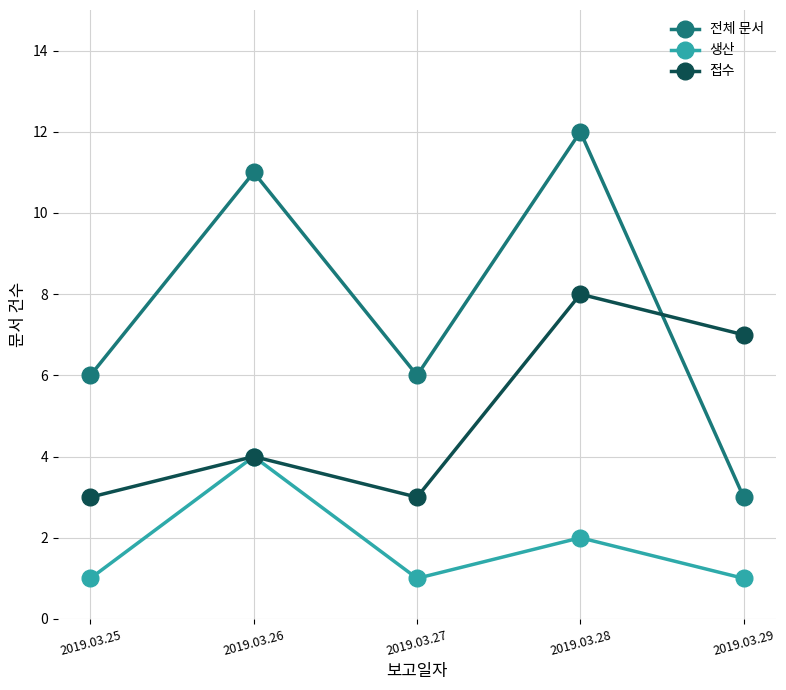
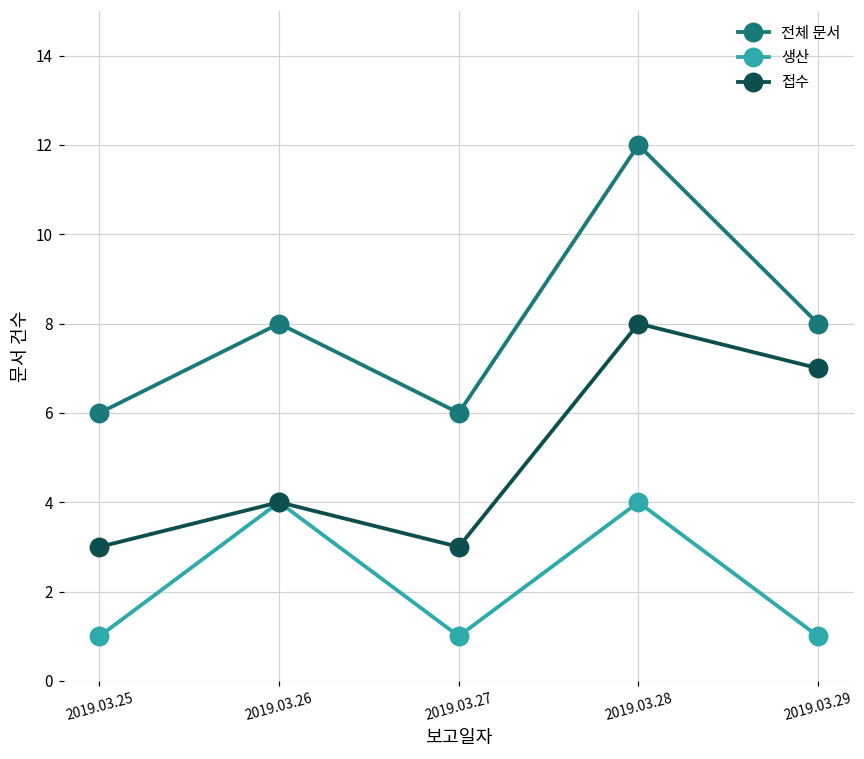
전체 문서, 2019.03.26: 11 -> 8
생산, 2019.03.28: 2 -> 4
전체 문서, 2019.03.29: 3 -> 8
